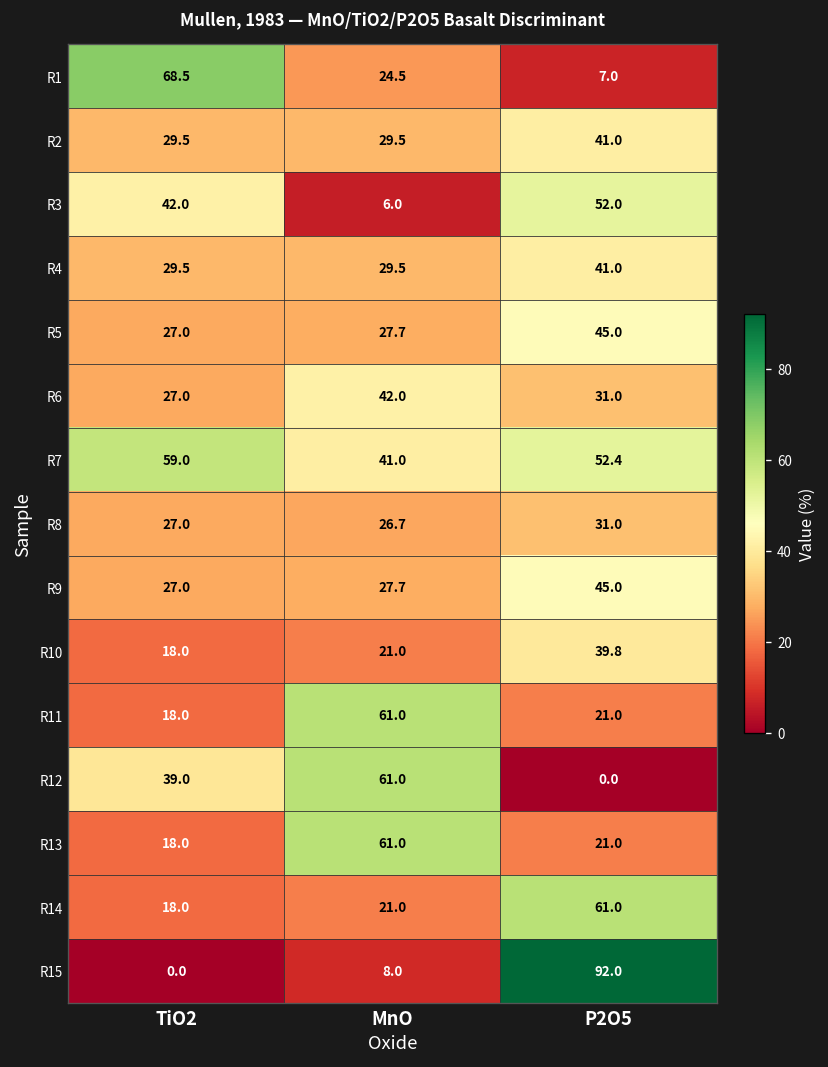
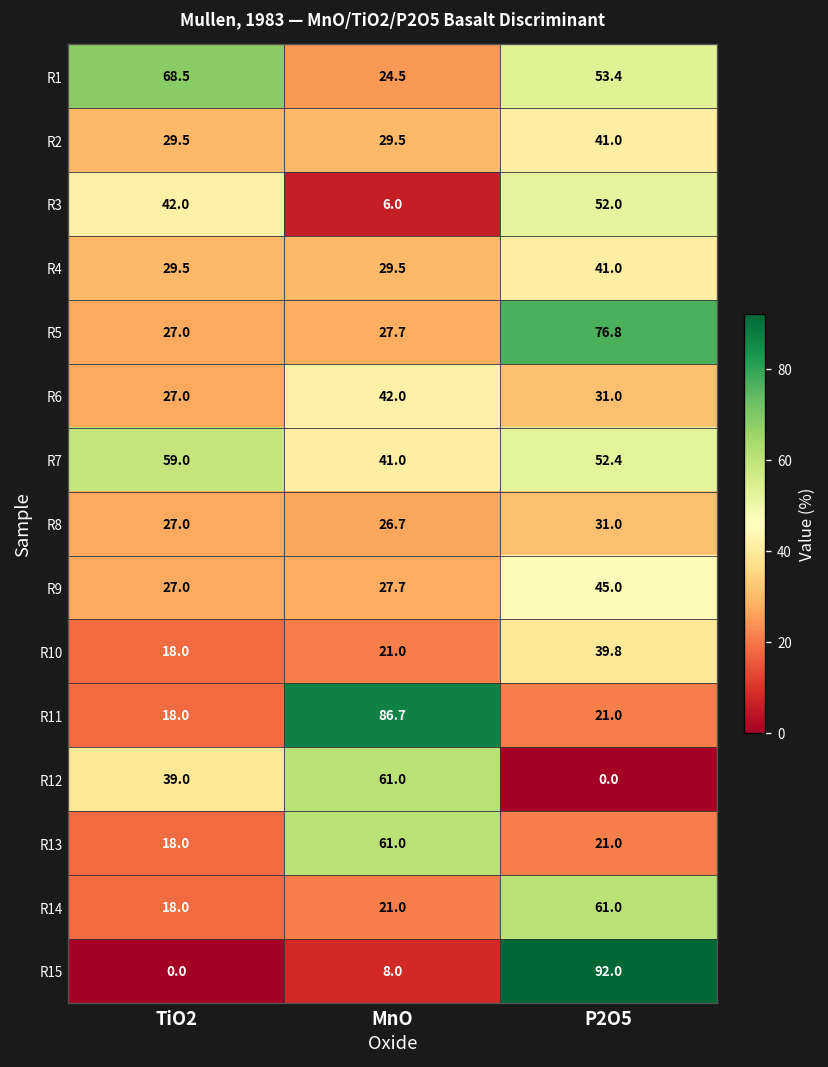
R1, P2O5: 7.0 -> 53.4
R5, P2O5: 45.0 -> 76.8
R11, MnO: 61.0 -> 86.7
